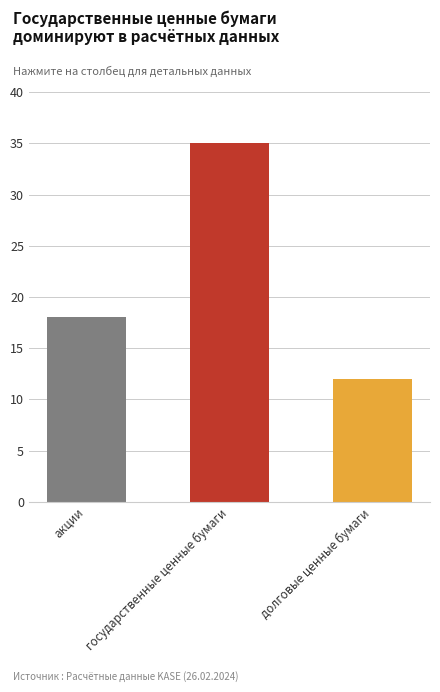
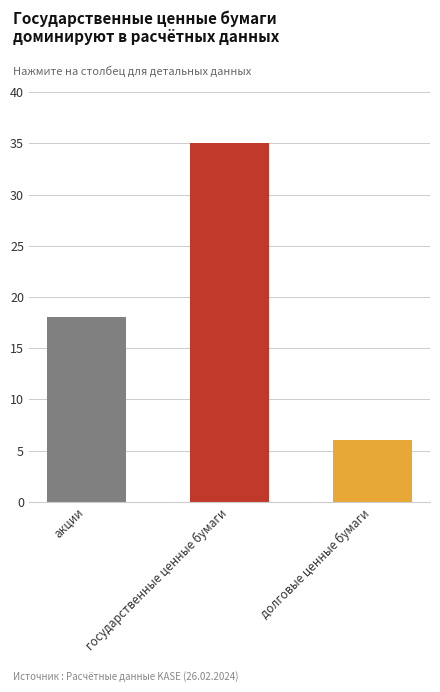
долговые ценные бумаги: 12 -> 6
